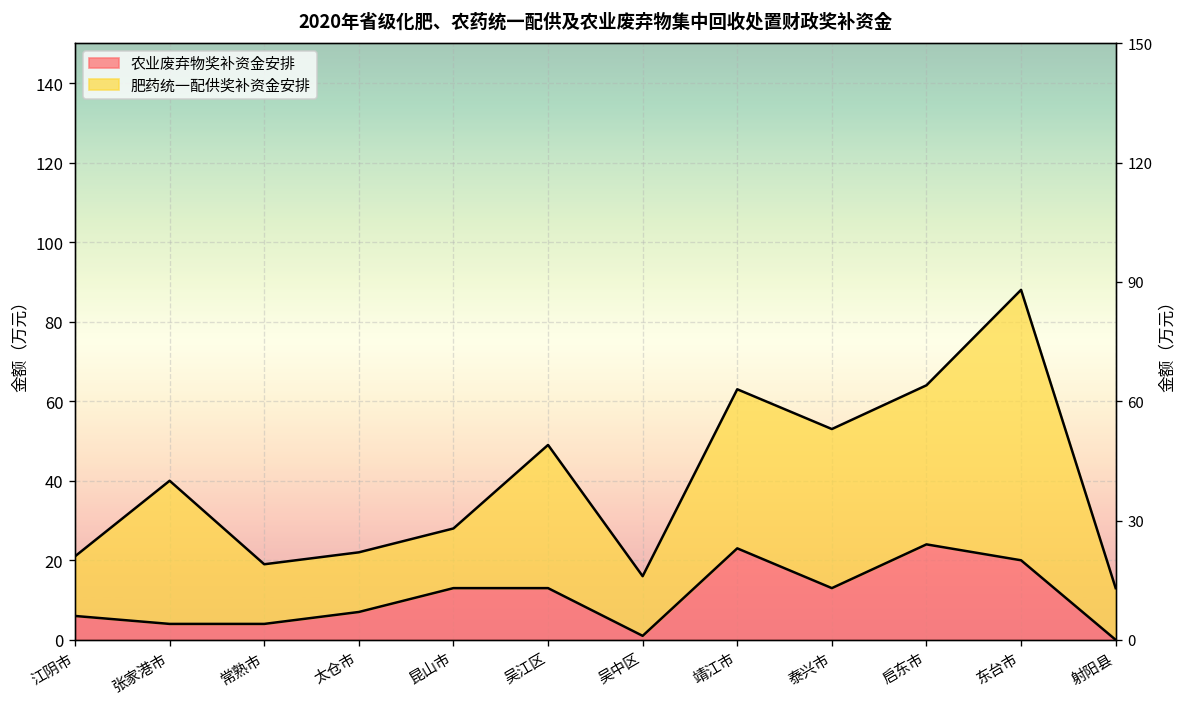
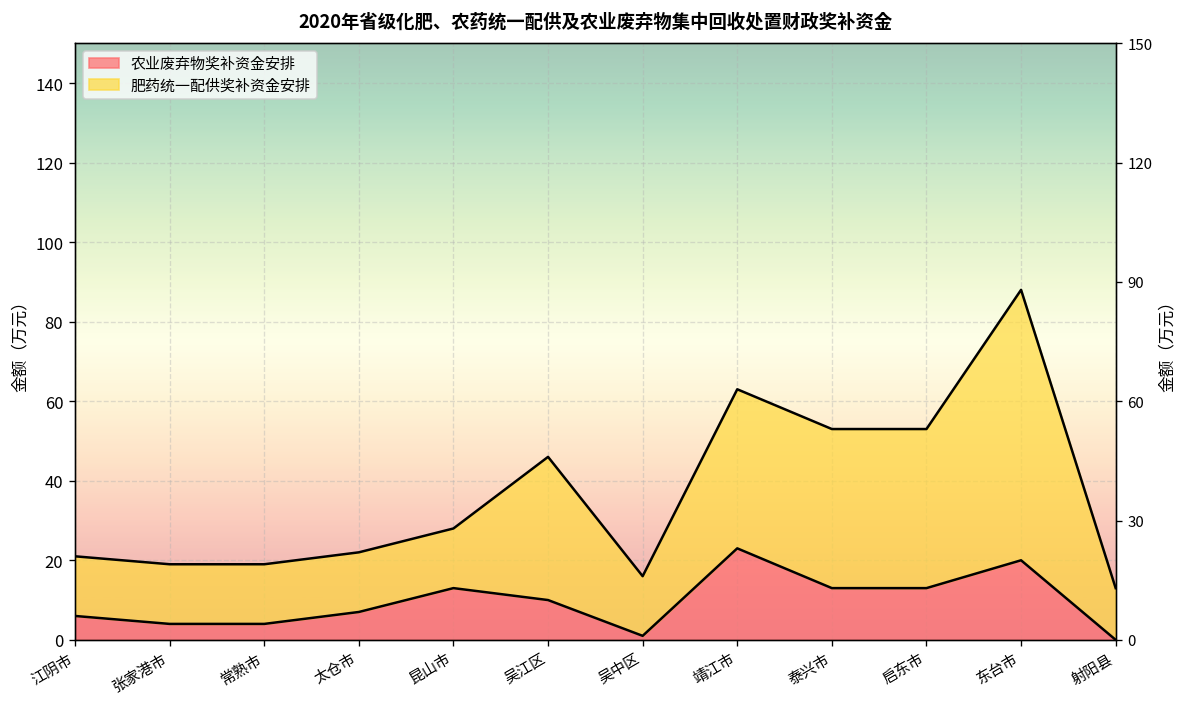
肥药统一配供奖补资金安排, 张家港市: 36 -> 15
农业废弃物奖补资金安排, 吴江区: 13 -> 10
农业废弃物奖补资金安排, 启东市: 24 -> 13
